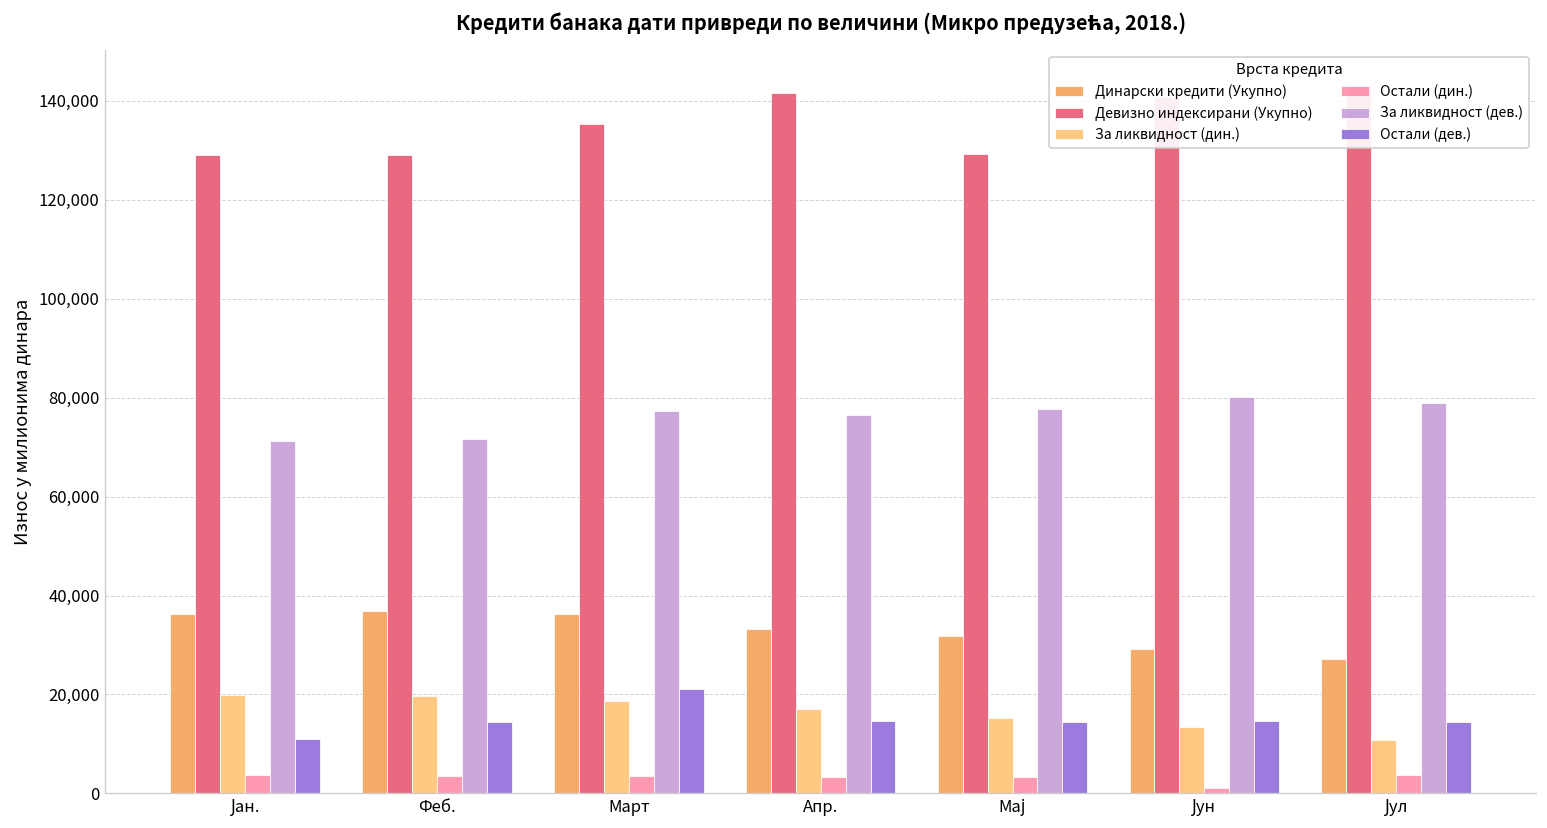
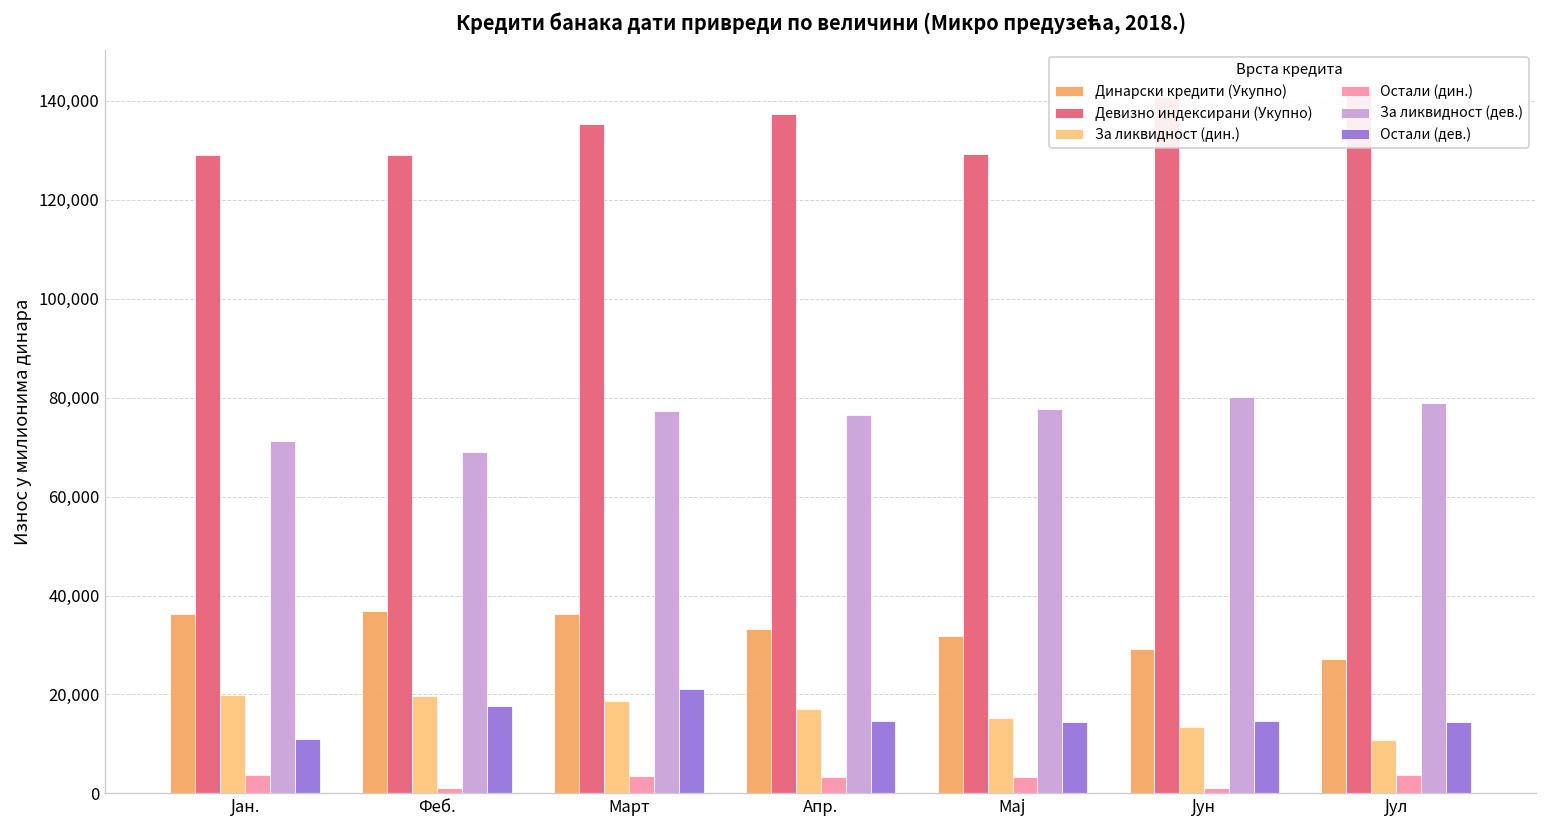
Остали (дин.), Феб.: 4,000 -> 1,000
За ликвидност (дев.), Феб.: 72,000 -> 69,000
Остали (дев.), Феб.: 15,000 -> 18,000
Девизно индексирани (Укупно), Апр.: 142,000 -> 137,000
